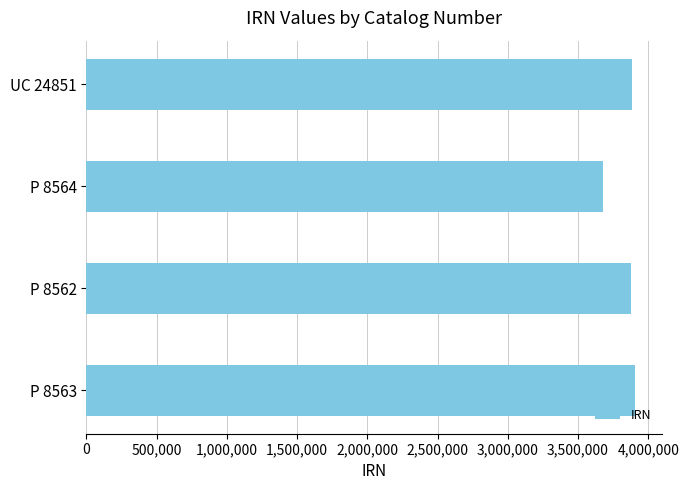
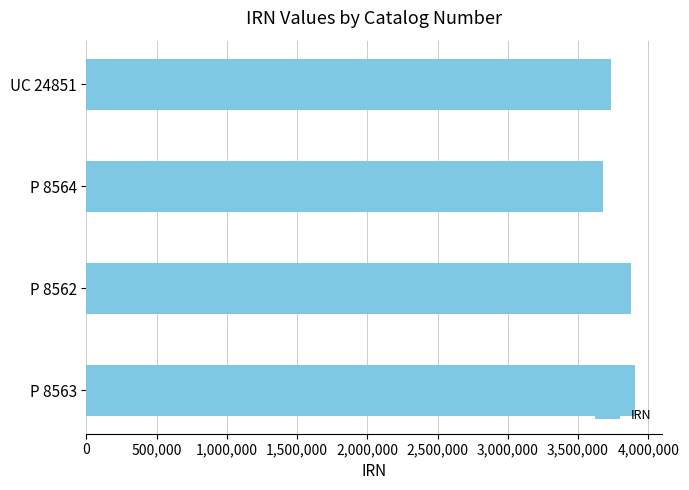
UC 24851: 3,880,000 -> 3,730,000
